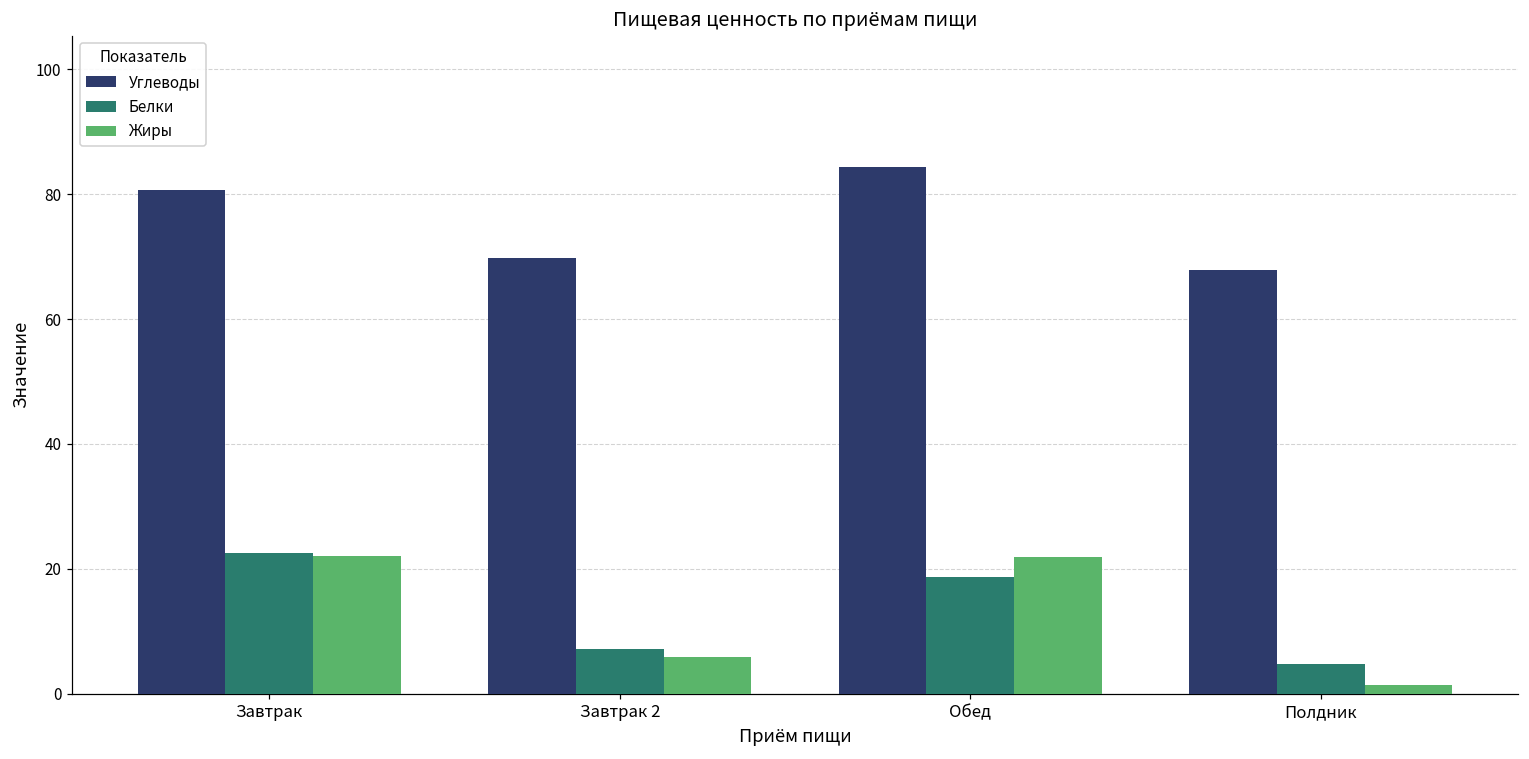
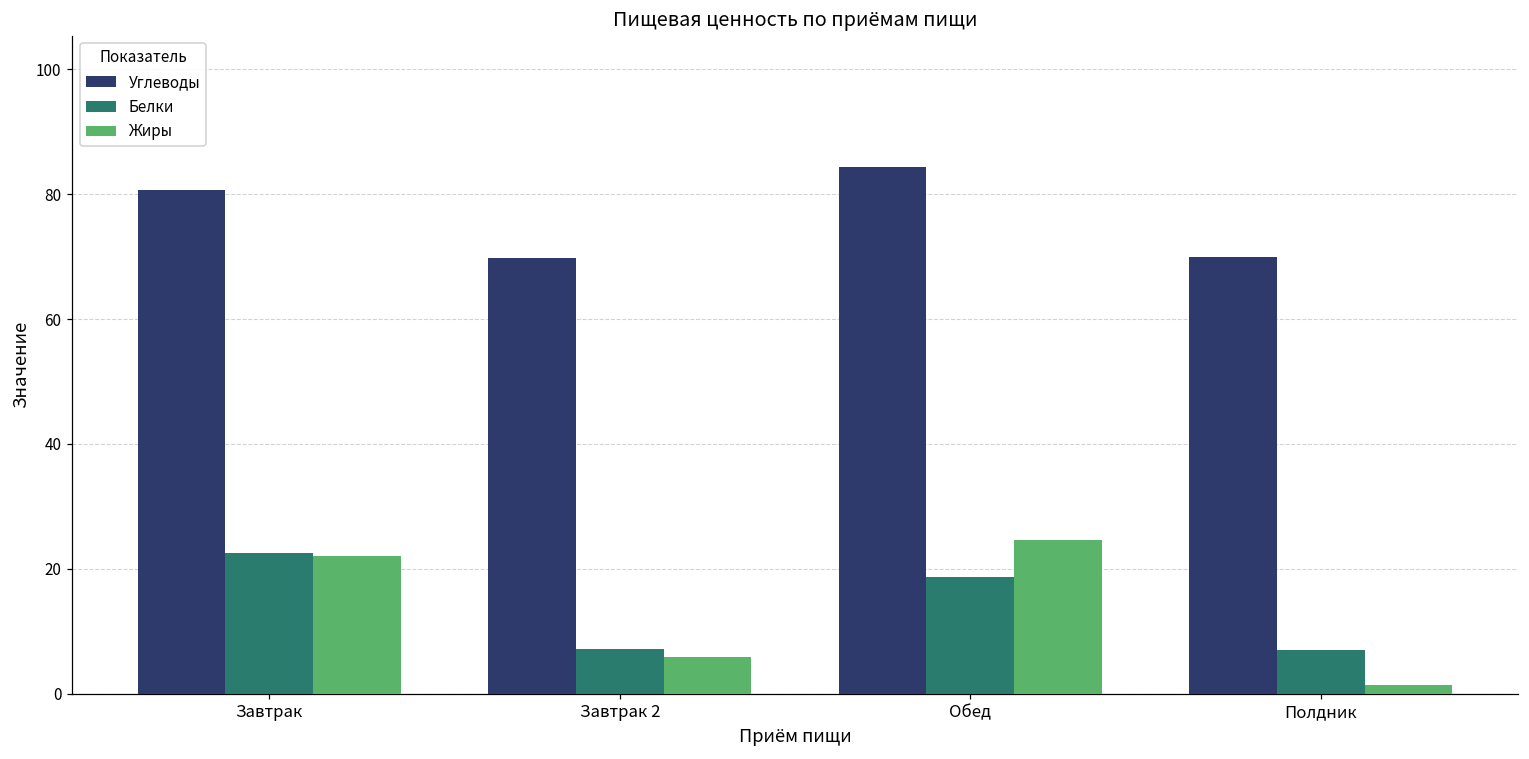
Жиры, Обед: 22 -> 25
Углеводы, Полдник: 68 -> 70
Белки, Полдник: 5 -> 7
